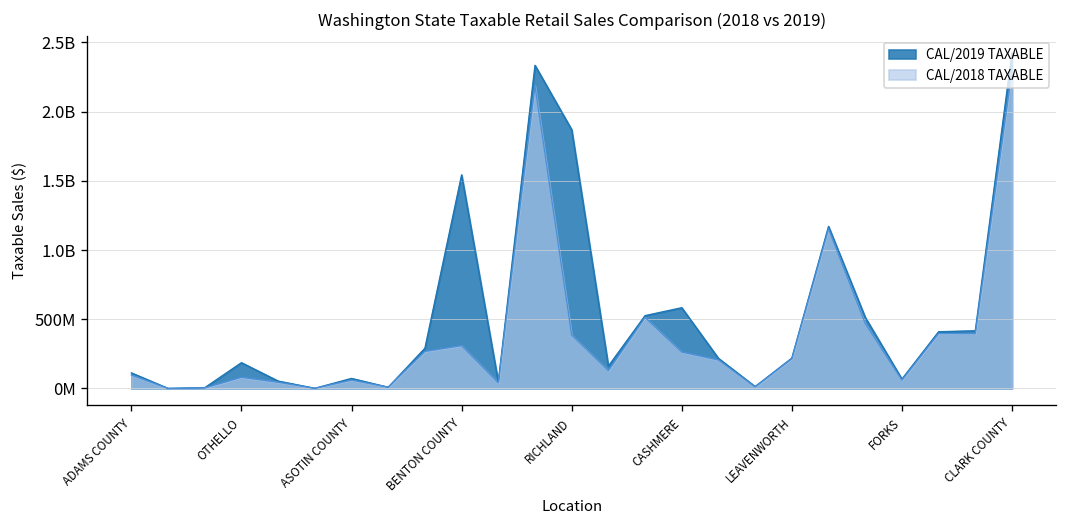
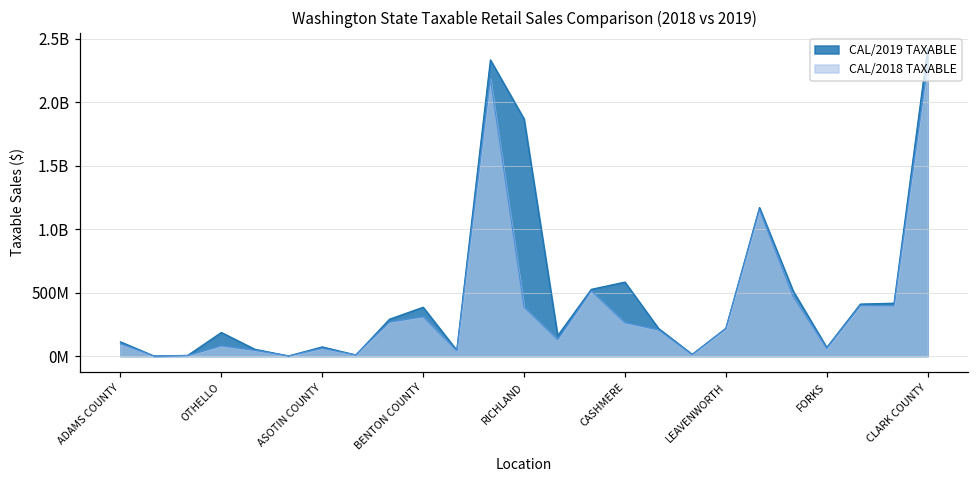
CAL/2019 TAXABLE, BENTON COUNTY: 1540000000 -> 390000000
